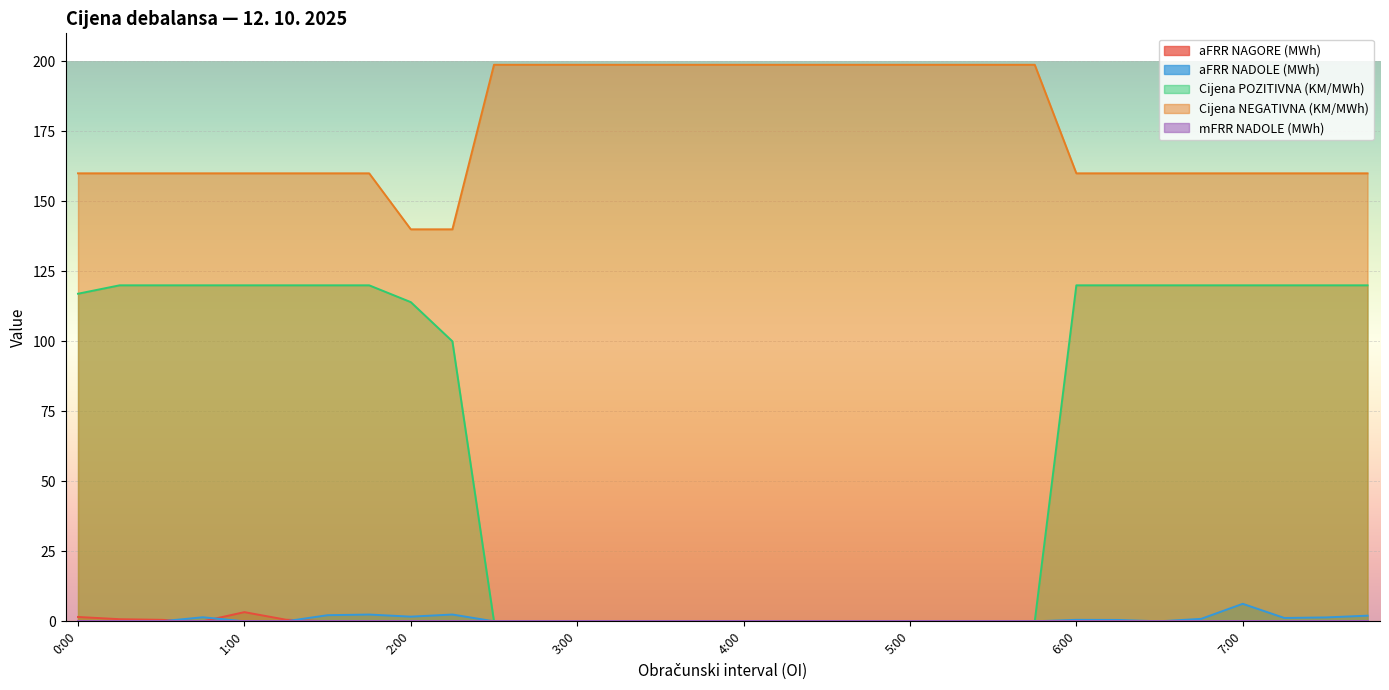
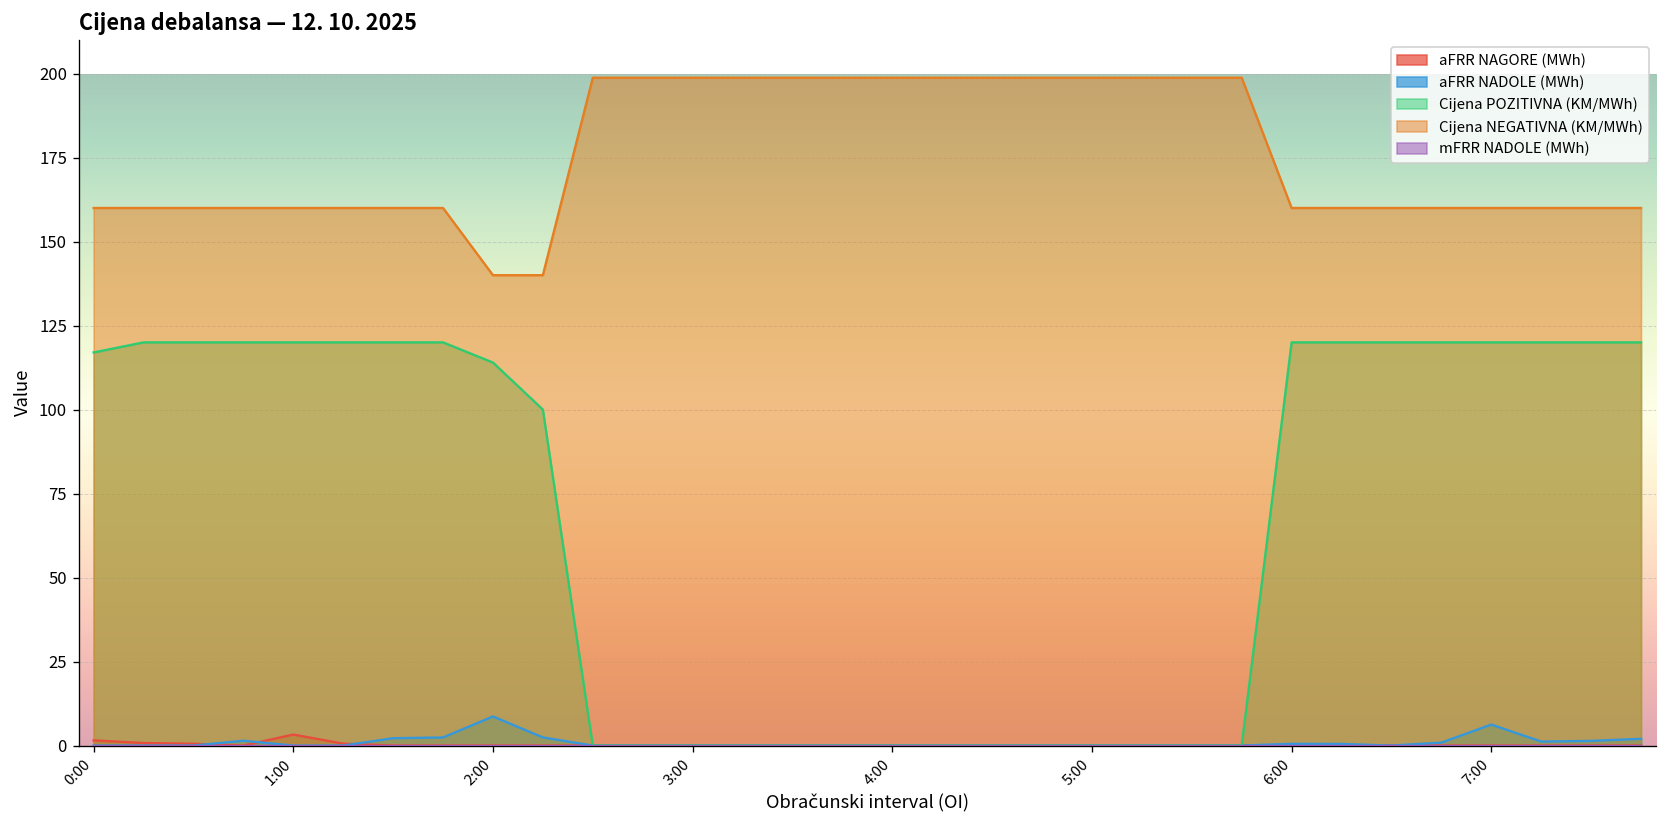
aFRR NADOLE (MWh), 2:00: 2 -> 9
